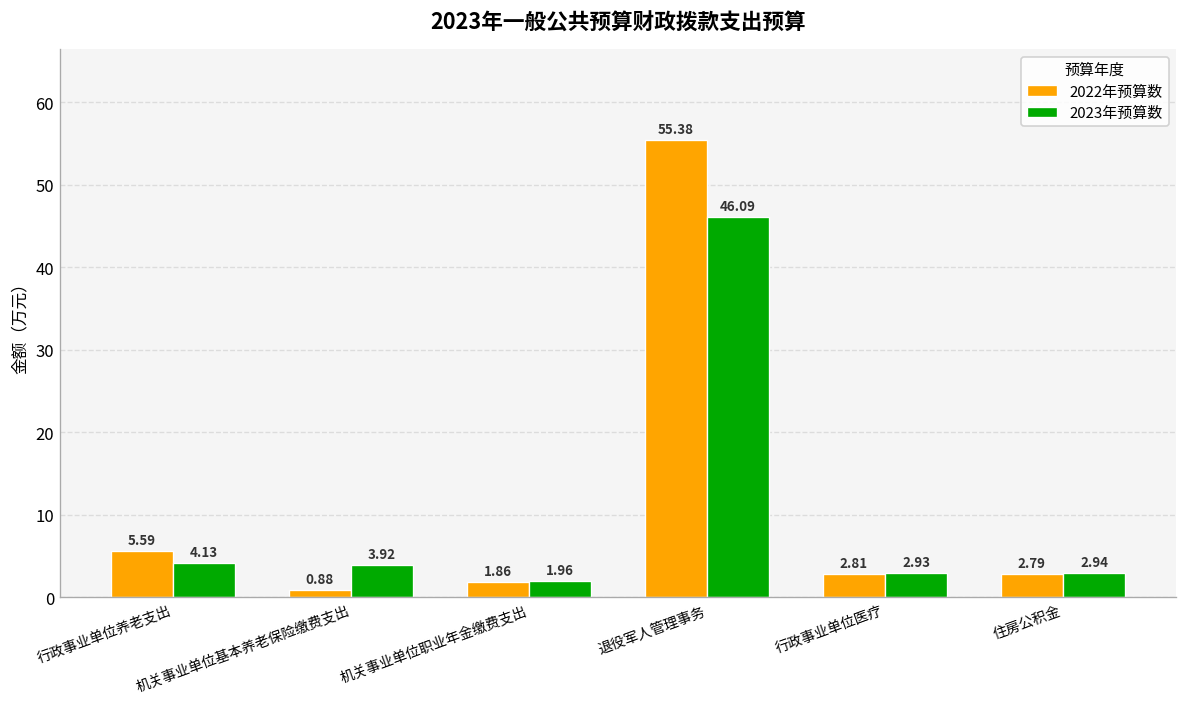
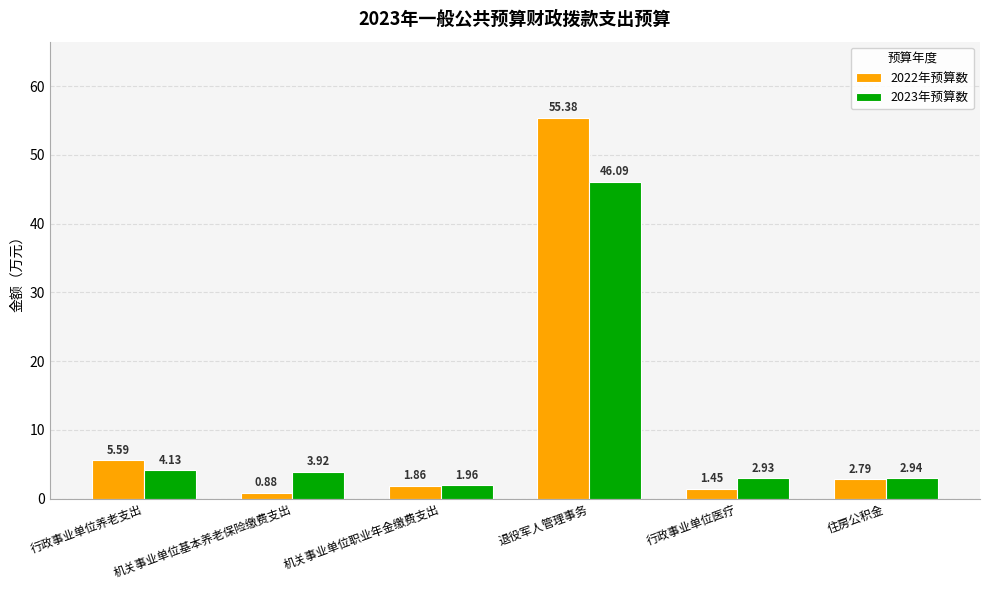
2022年预算数, 行政事业单位医疗: 2.81 -> 1.45
